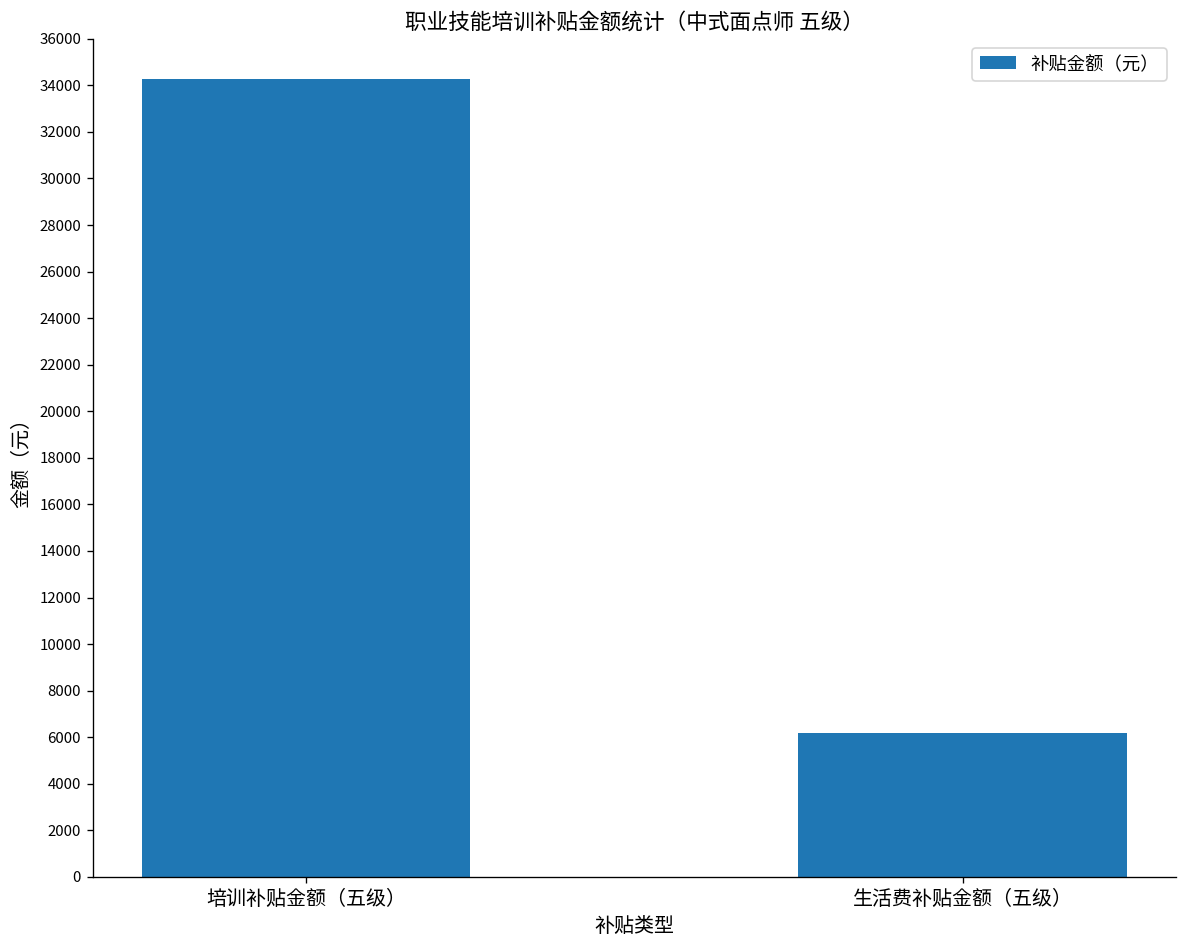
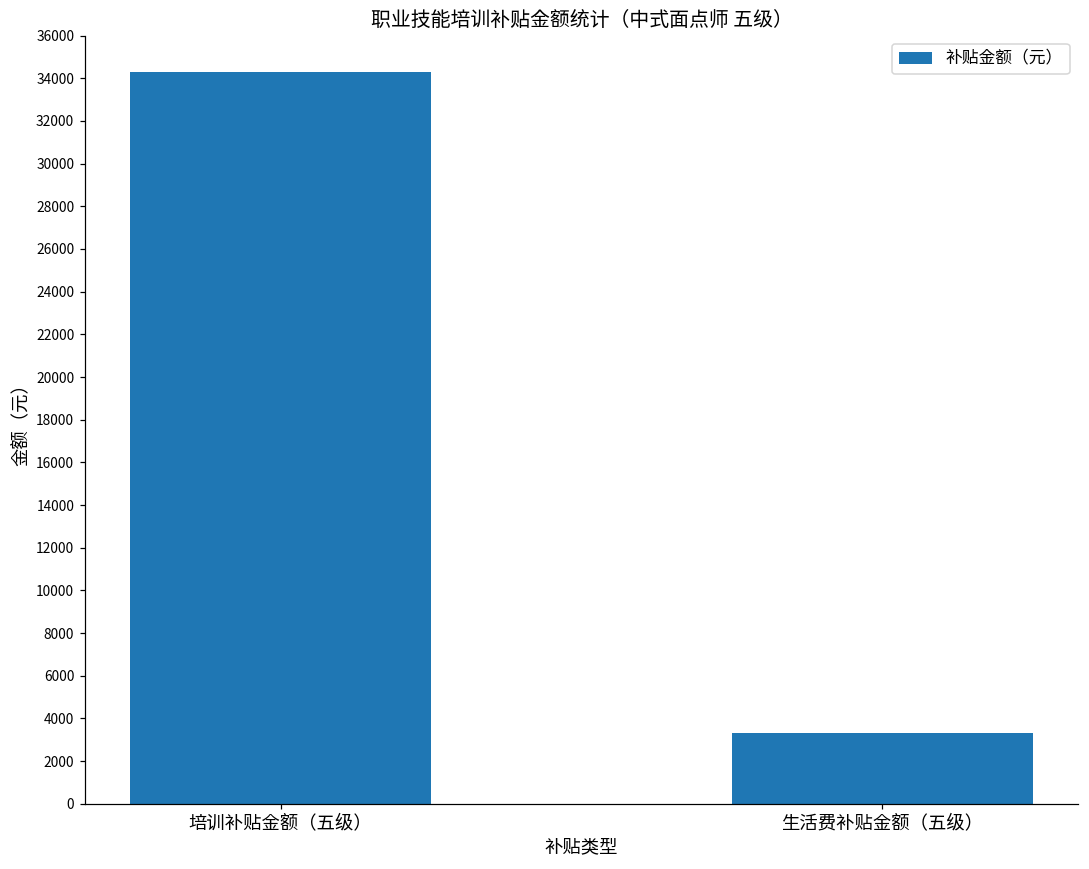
生活费补贴金额（五级）: 6200 -> 3300
